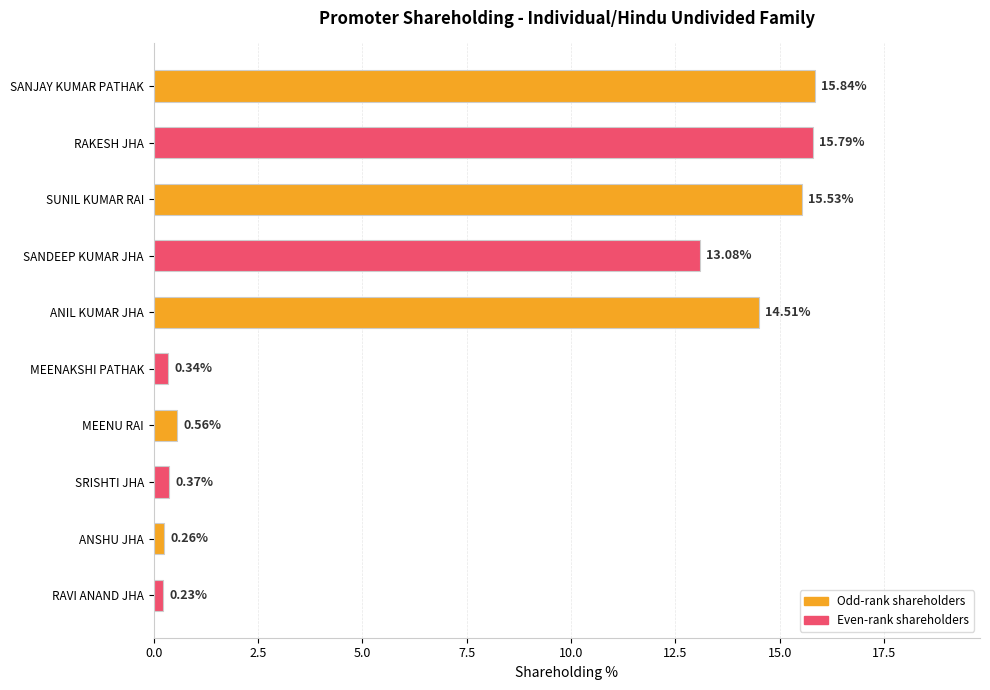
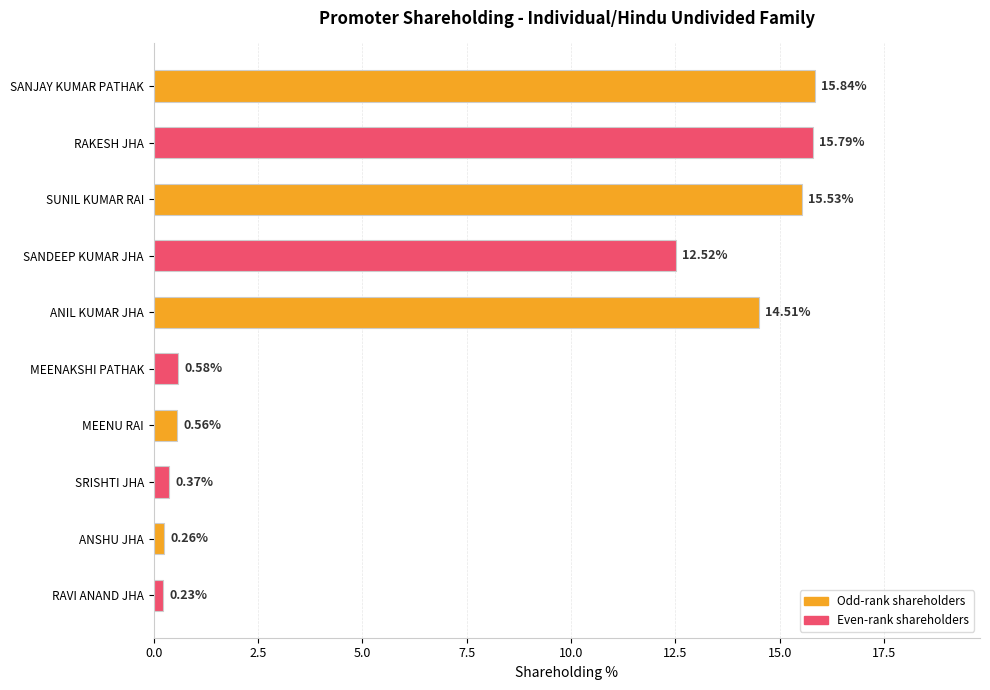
SANDEEP KUMAR JHA: 13.08% -> 12.52%
MEENAKSHI PATHAK: 0.34% -> 0.58%
